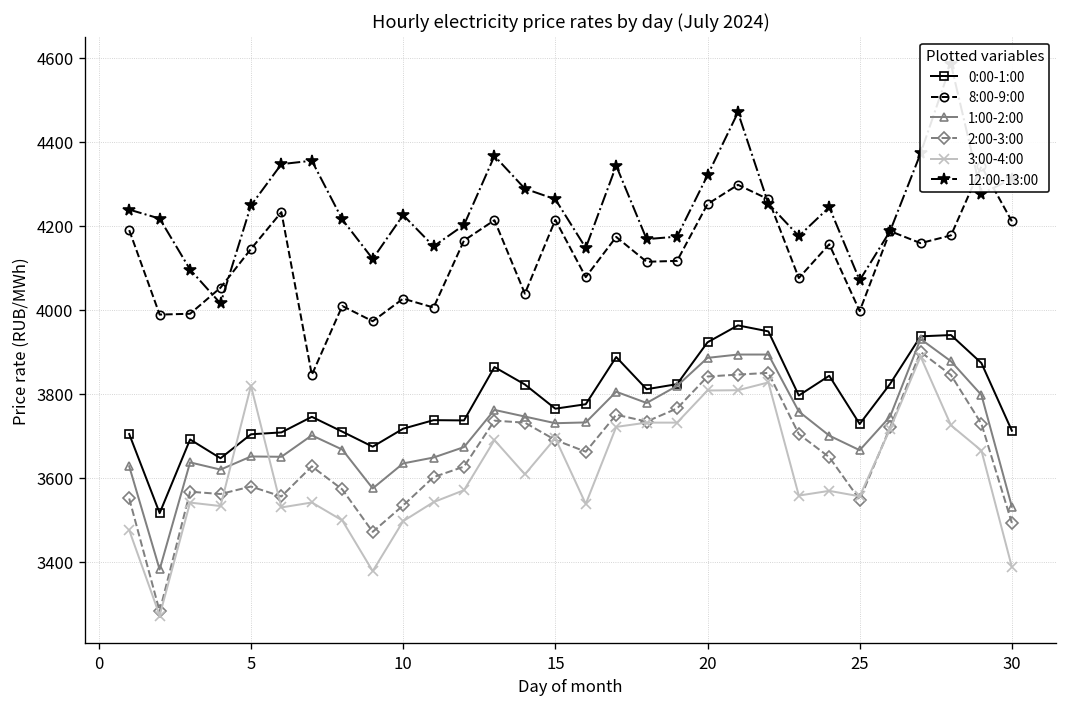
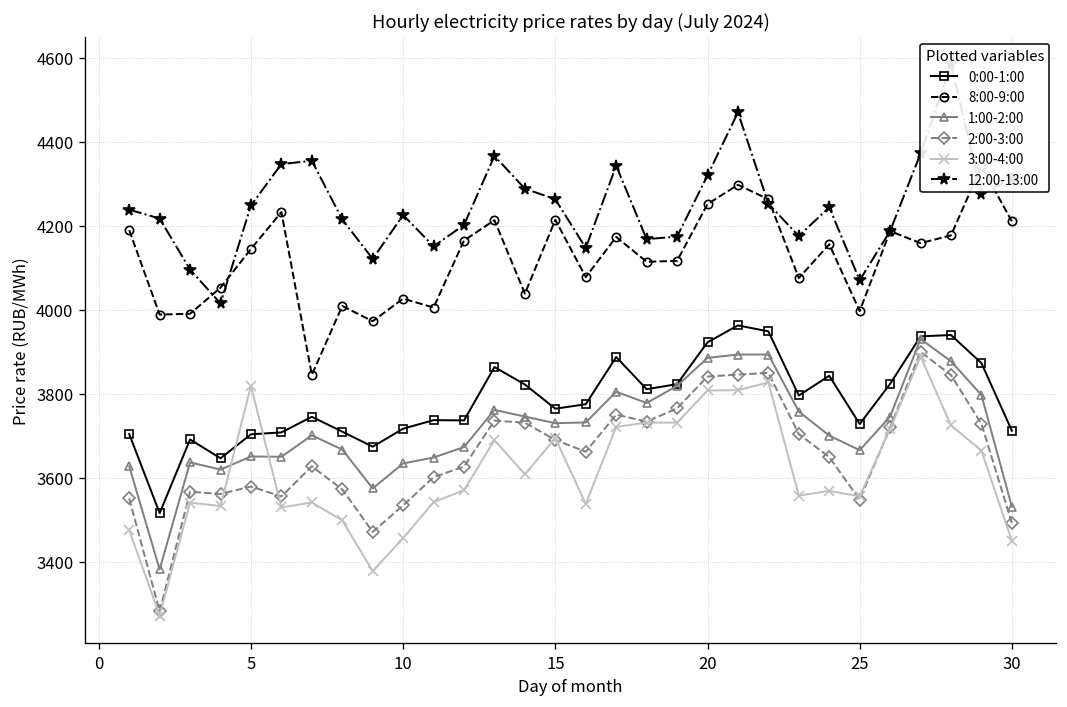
3:00-4:00, 10: 3500 -> 3460
3:00-4:00, 30: 3390 -> 3450
